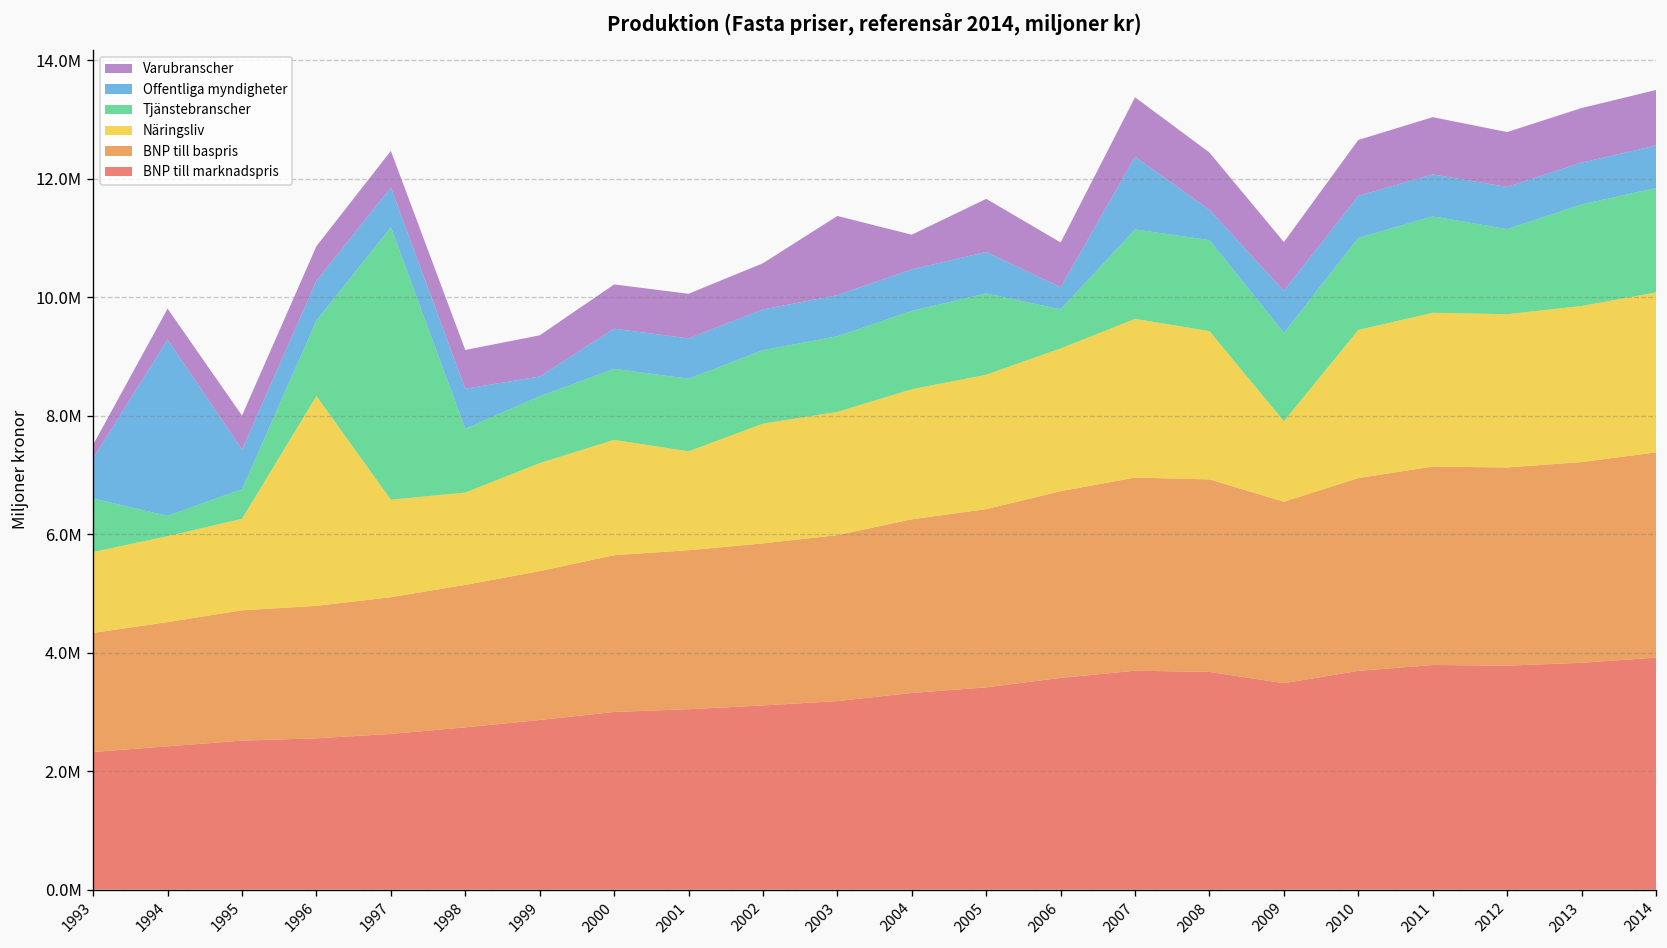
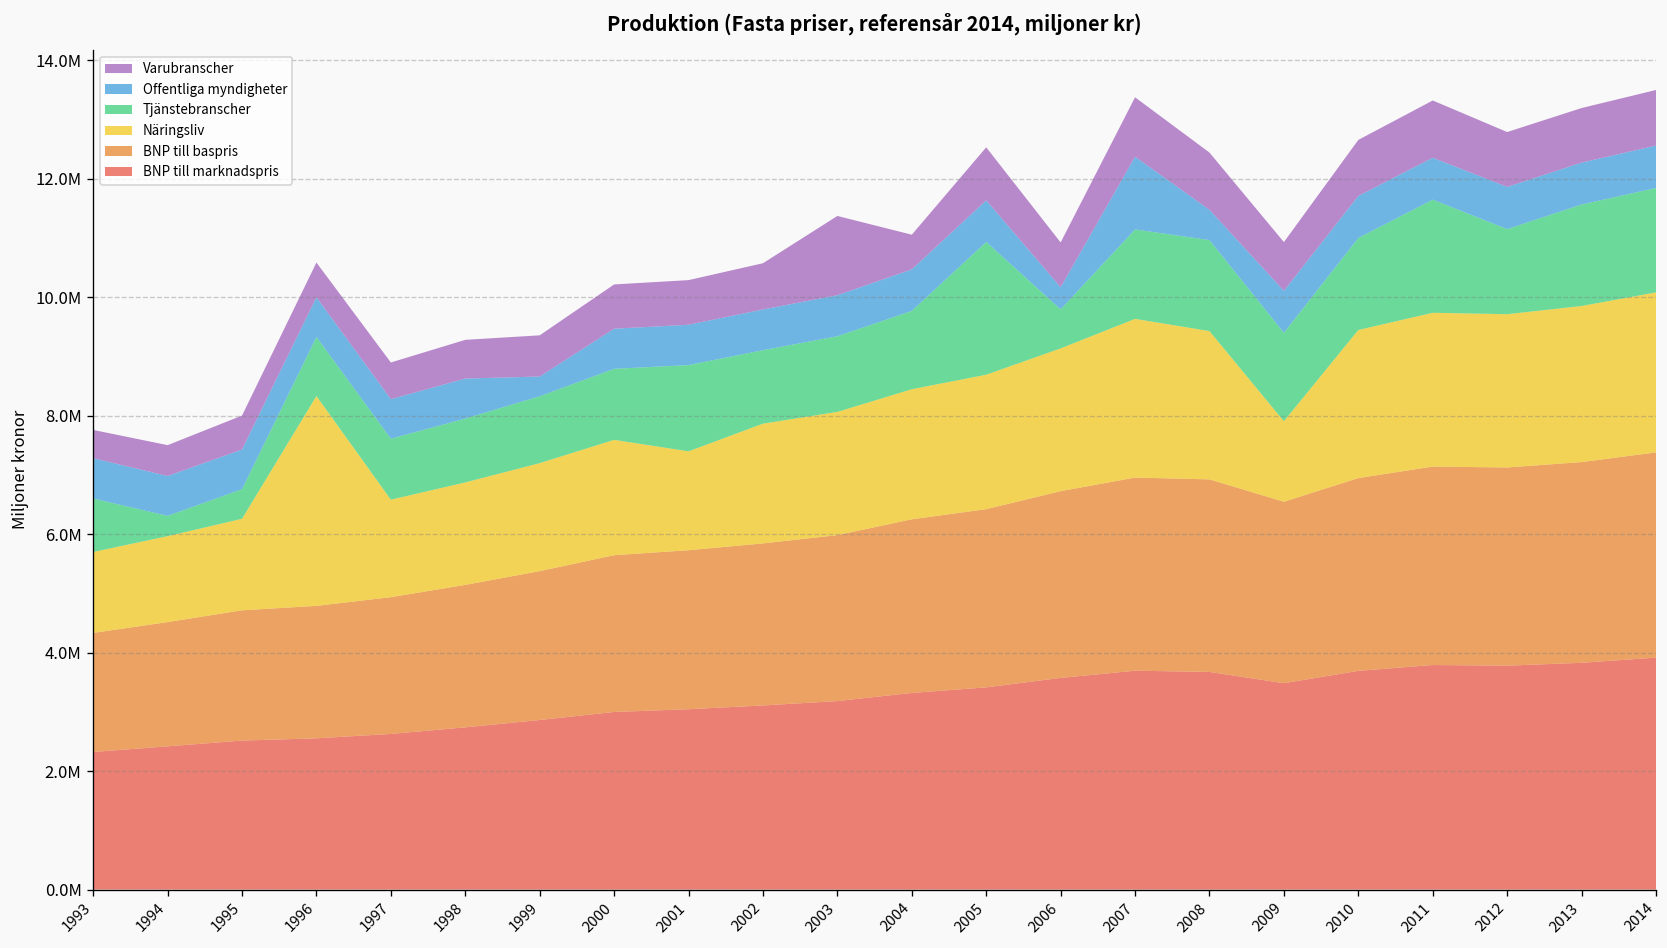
Varubranscher, 1993: 200000 -> 500000
Offentliga myndigheter, 1994: 3000000 -> 700000
Tjänstebranscher, 1996: 1300000 -> 1000000
Tjänstebranscher, 1997: 4600000 -> 1000000
Näringsliv, 1998: 1600000 -> 1700000
Tjänstebranscher, 2001: 1200000 -> 1500000
Tjänstebranscher, 2005: 1400000 -> 2200000
Tjänstebranscher, 2011: 1600000 -> 1900000
